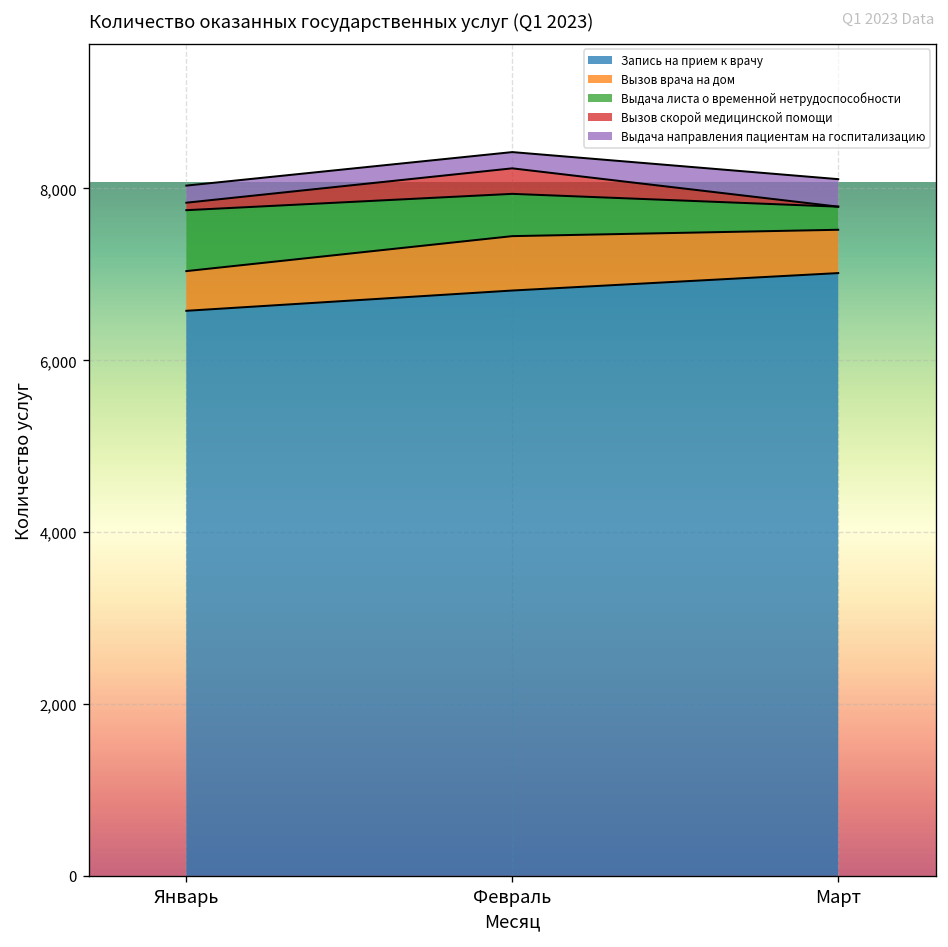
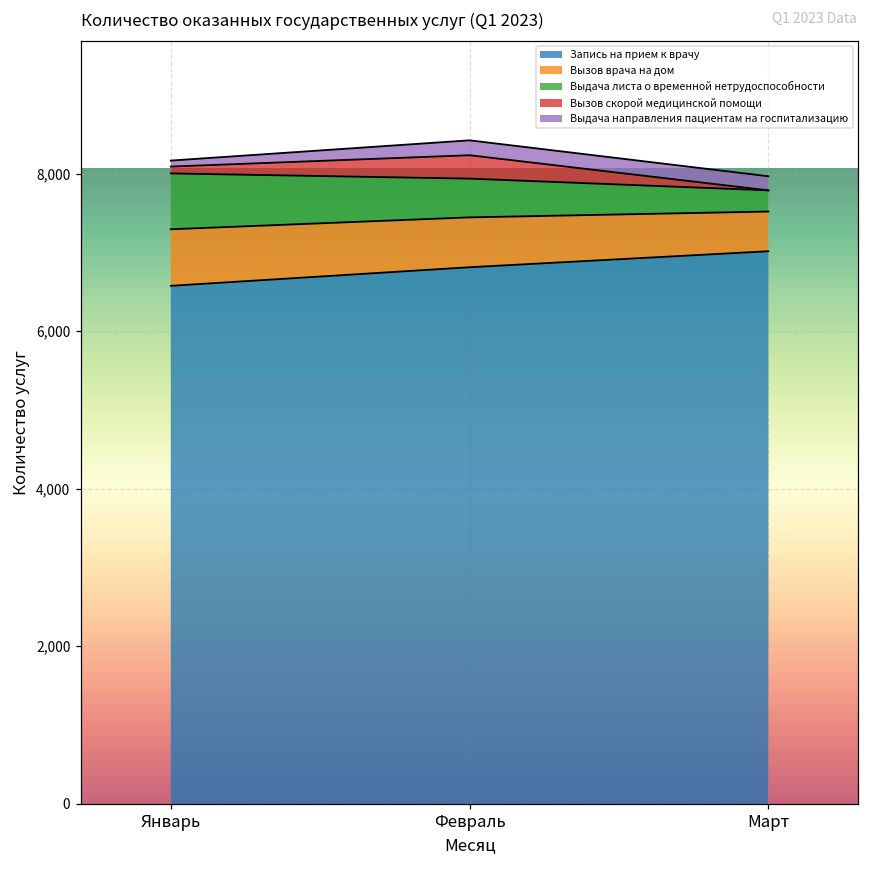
Вызов врача на дом, Январь: 500 -> 700
Выдача направления пациентам на госпитализацию, Январь: 200 -> 100
Выдача направления пациентам на госпитализацию, Март: 300 -> 200
